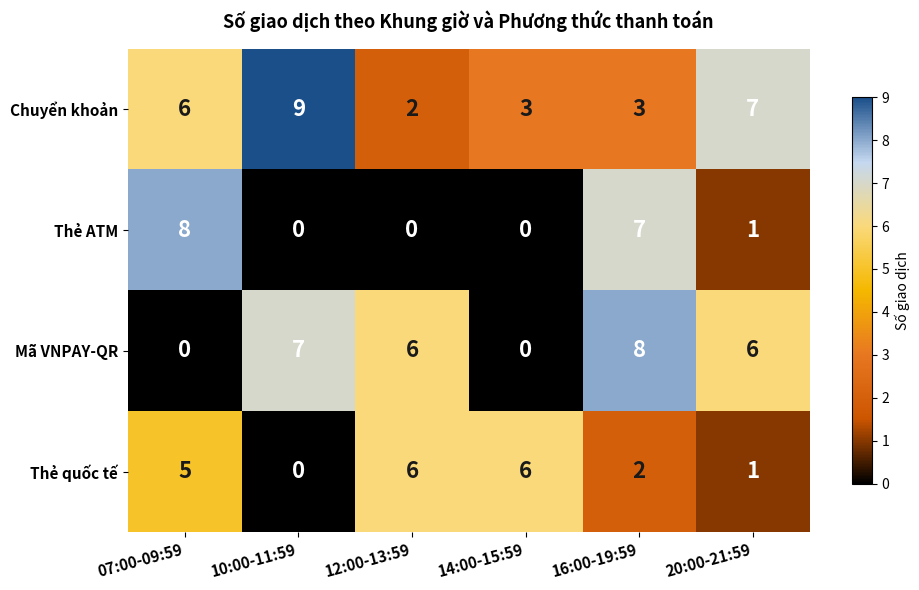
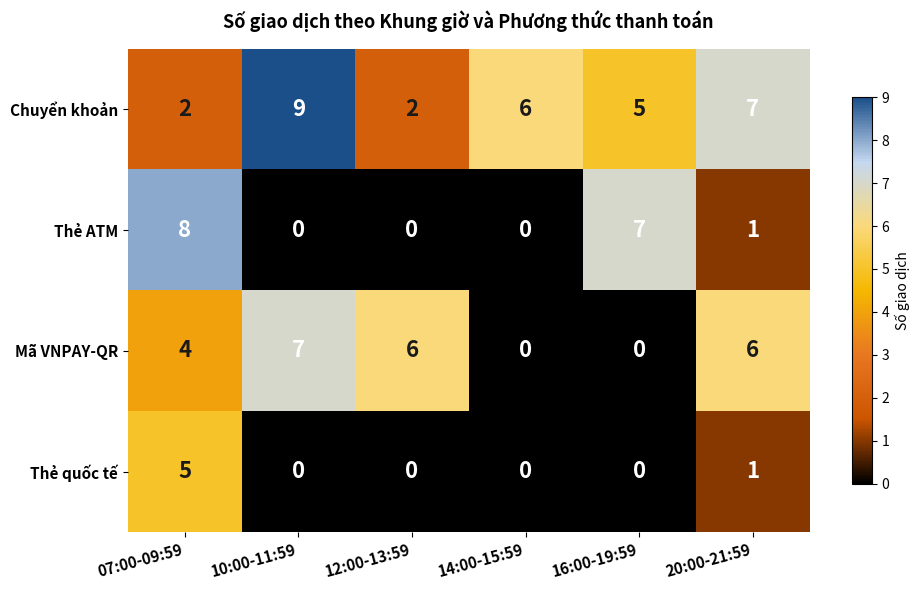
Chuyển khoản, 07:00-09:59: 6 -> 2
Chuyển khoản, 14:00-15:59: 3 -> 6
Chuyển khoản, 16:00-19:59: 3 -> 5
Mã VNPAY-QR, 07:00-09:59: 0 -> 4
Mã VNPAY-QR, 16:00-19:59: 8 -> 0
Thẻ quốc tế, 12:00-13:59: 6 -> 0
Thẻ quốc tế, 14:00-15:59: 6 -> 0
Thẻ quốc tế, 16:00-19:59: 2 -> 0
